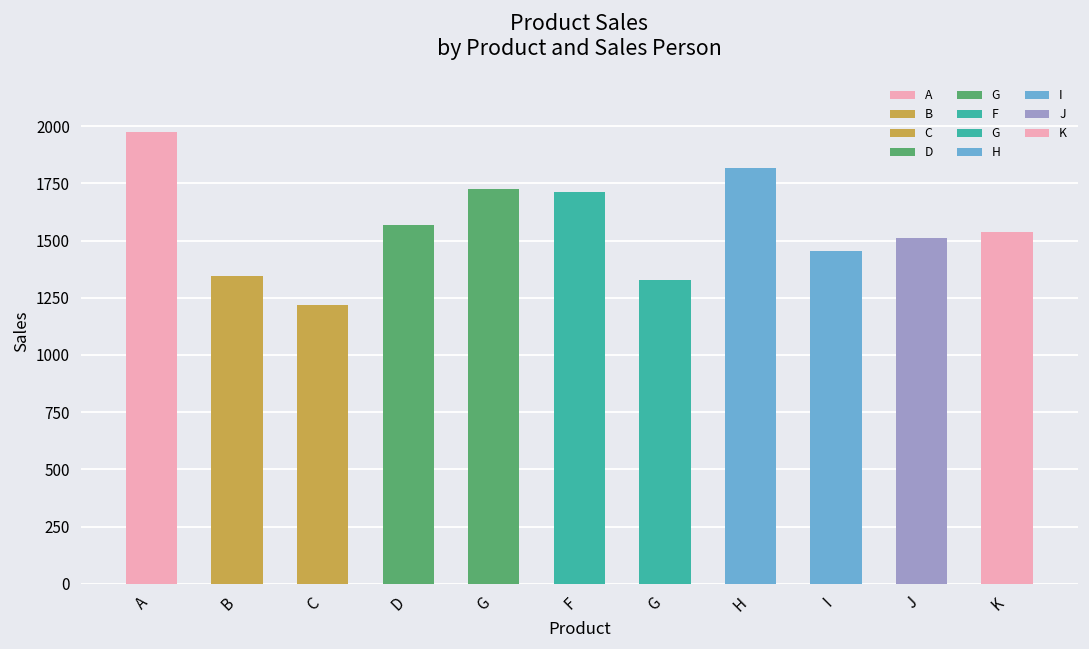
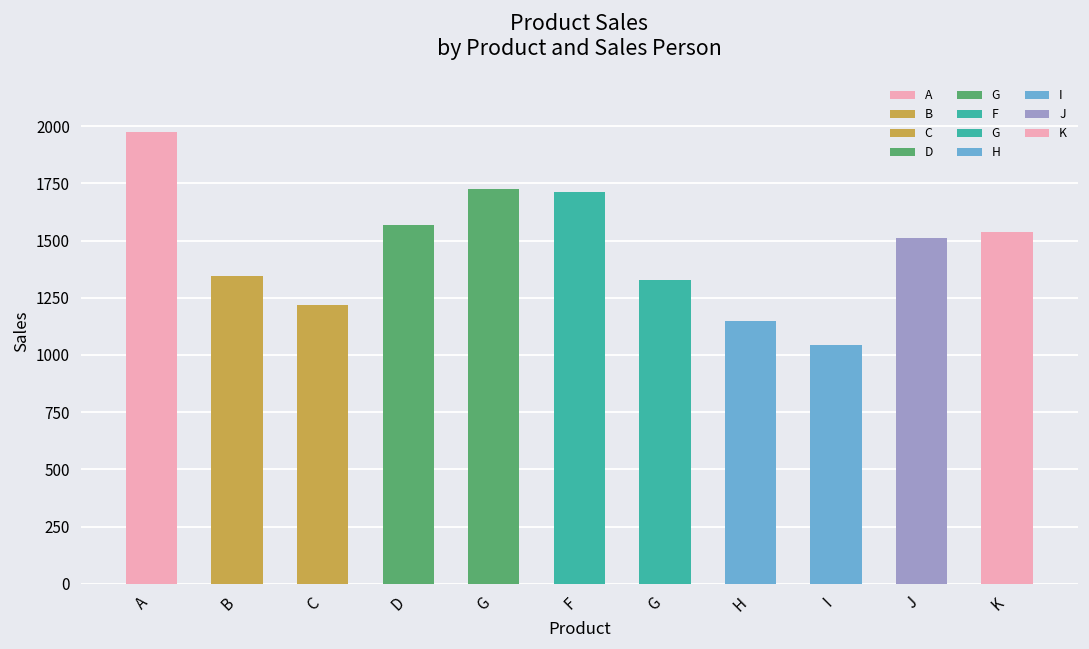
H: 1820 -> 1150
I: 1450 -> 1040
